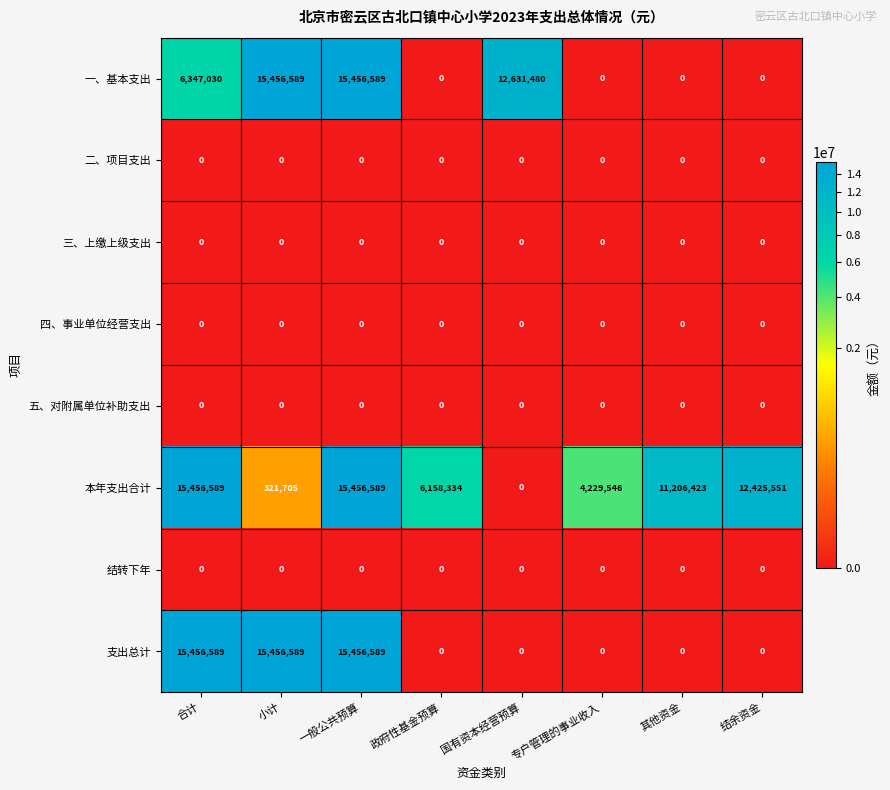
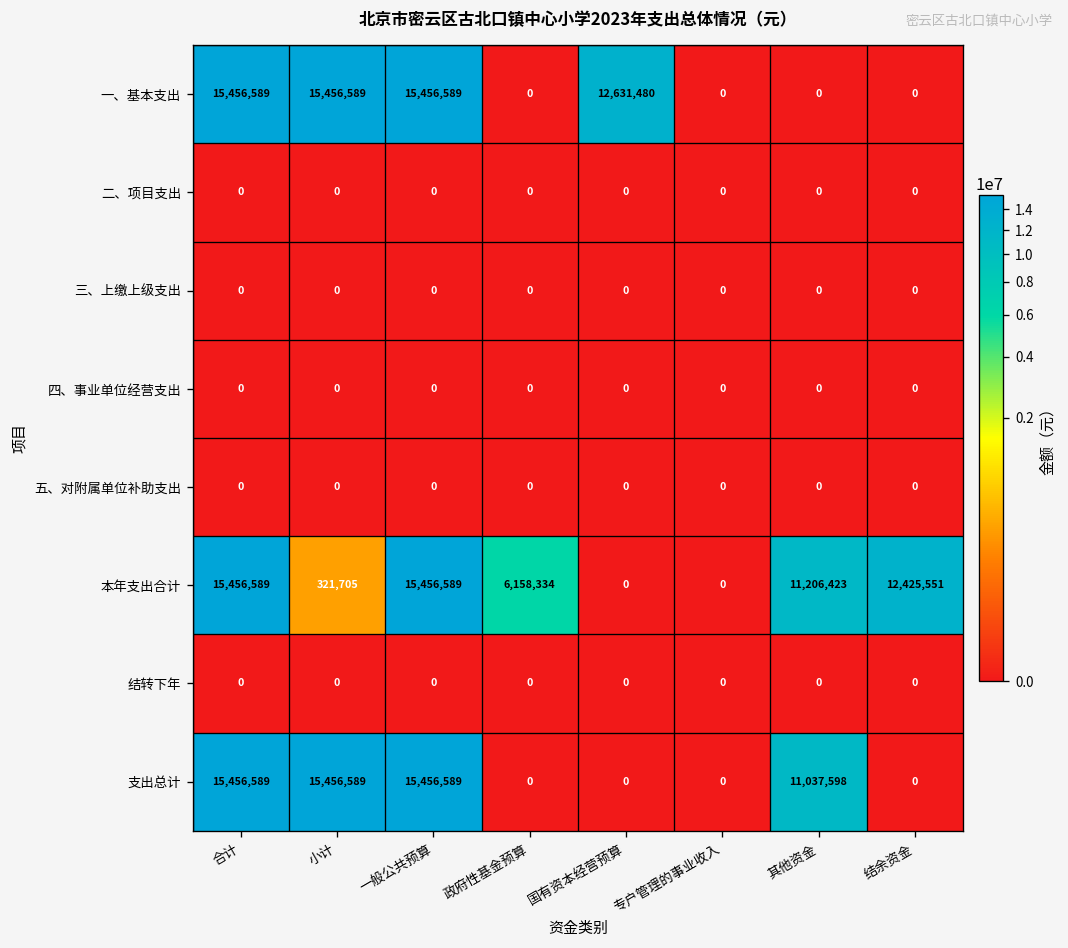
一、基本支出, 合计: 6,347,030 -> 15,456,589
本年支出合计, 专户管理的事业收入: 4,229,546 -> 0
支出总计, 其他资金: 0 -> 11,037,598
